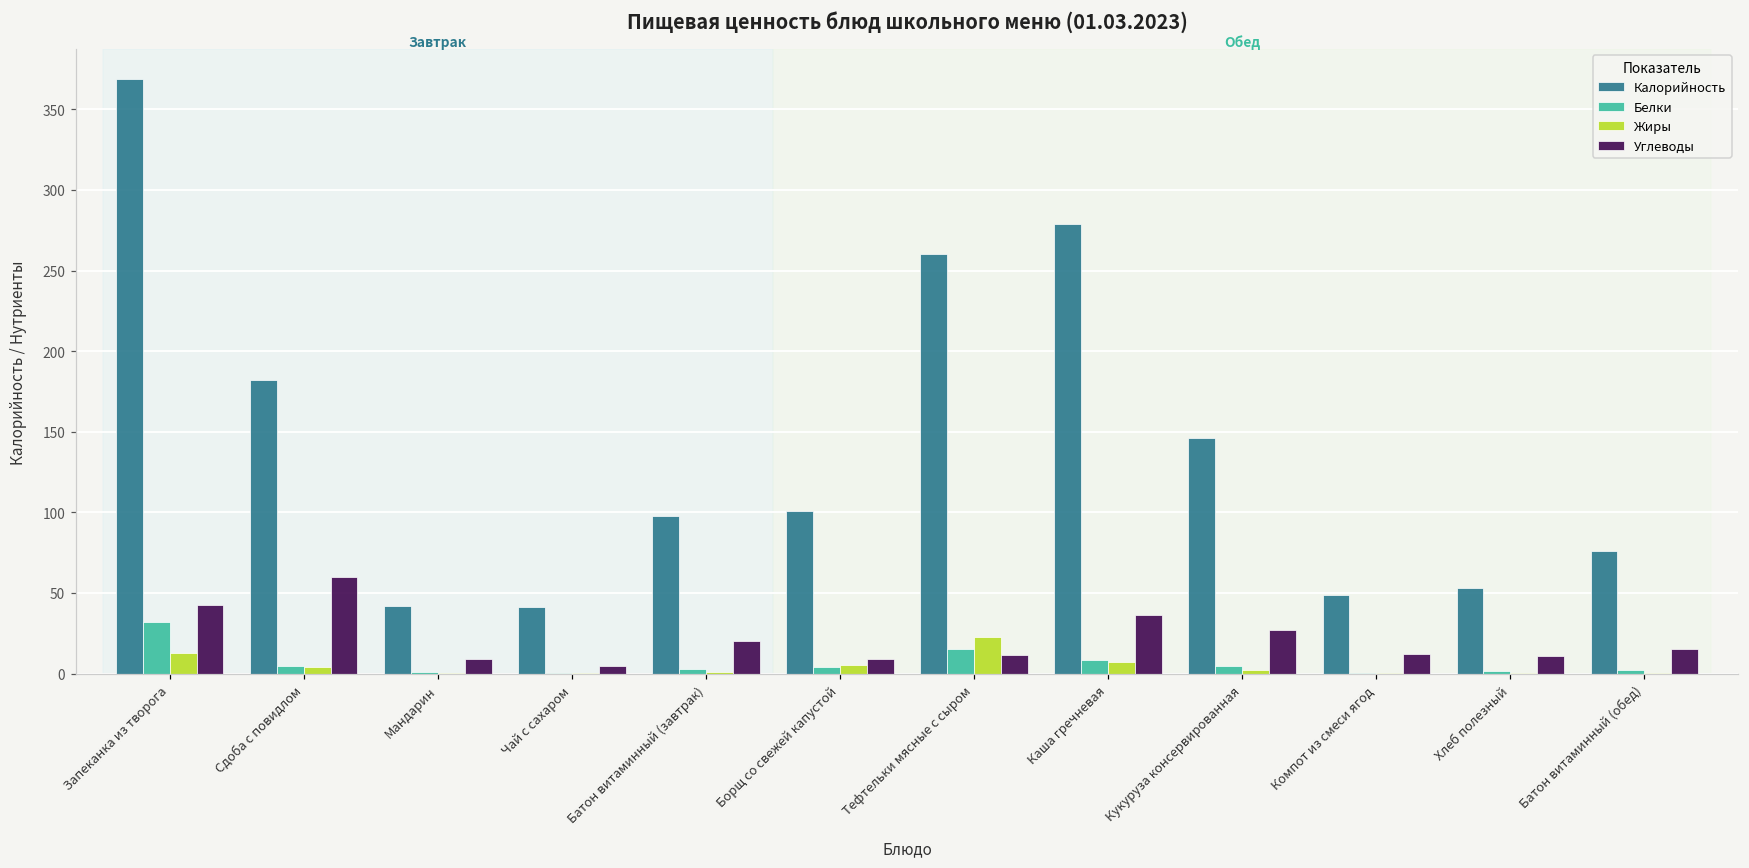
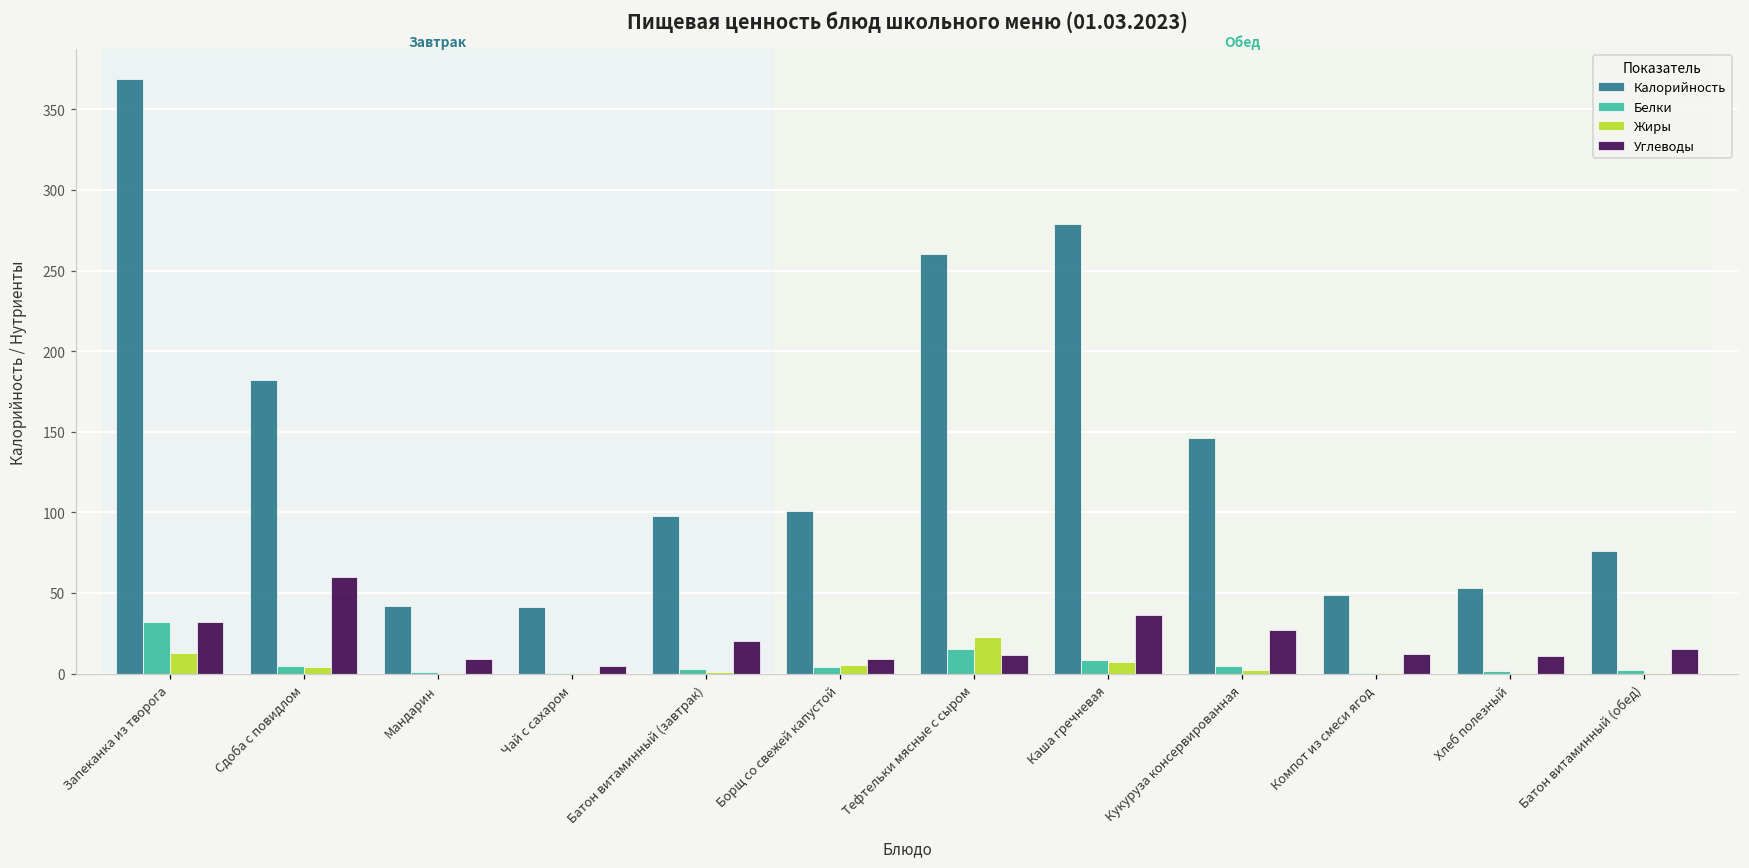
Углеводы, Запеканка из творога: 43 -> 32
